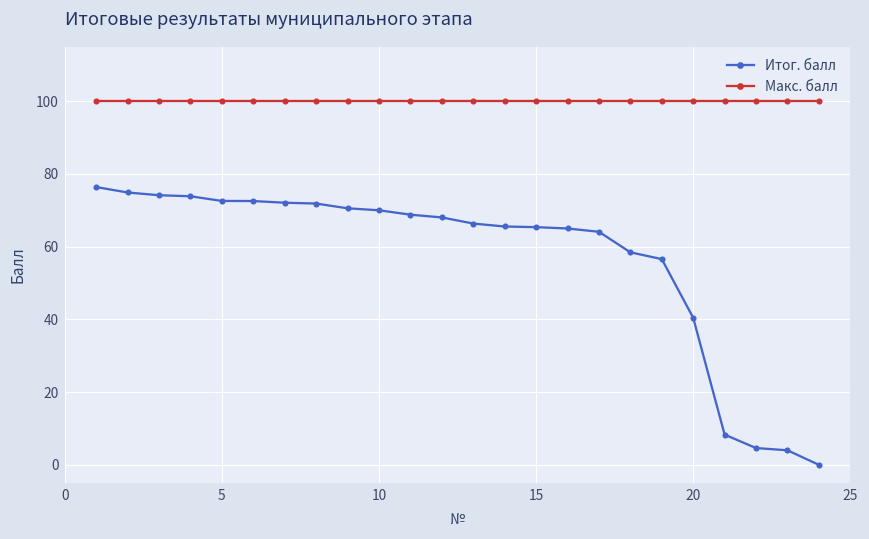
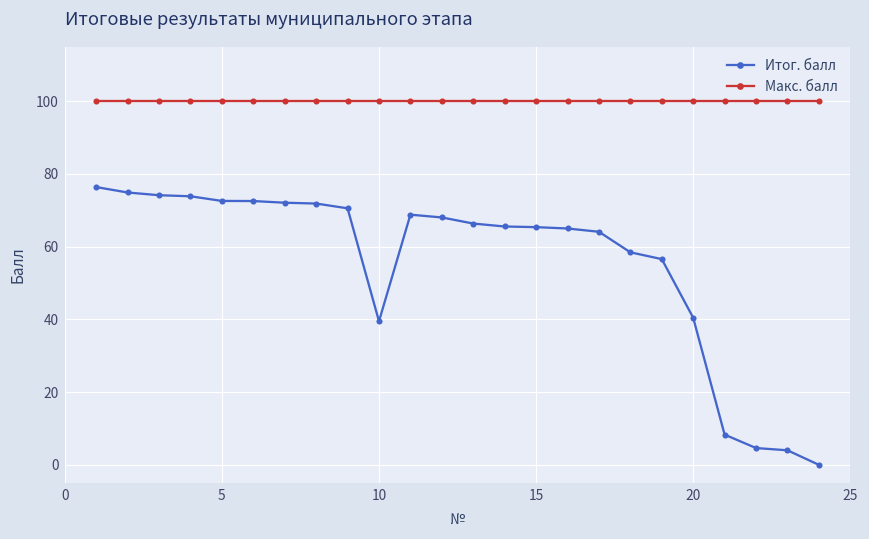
Итог. балл, 10: 70 -> 39
